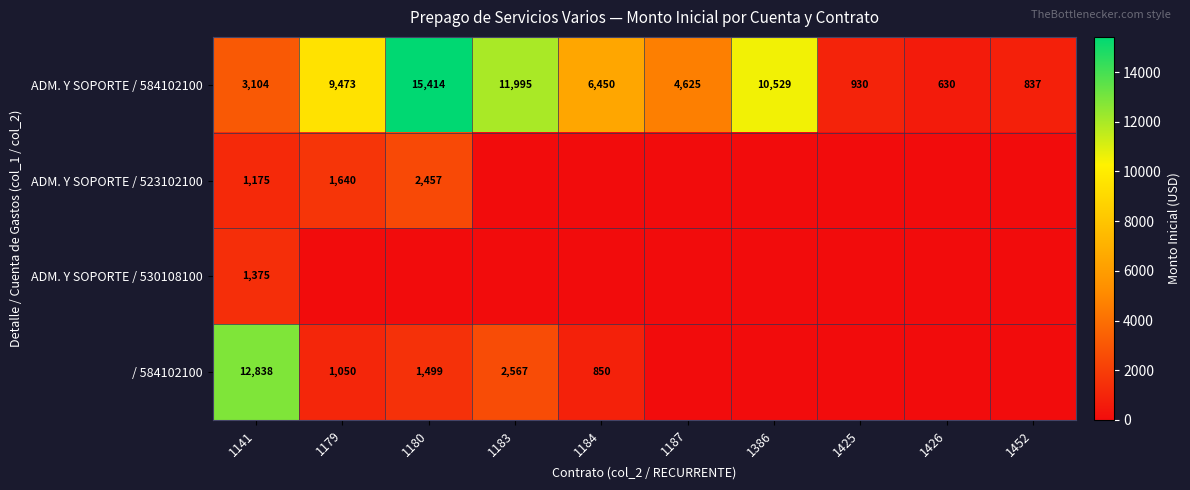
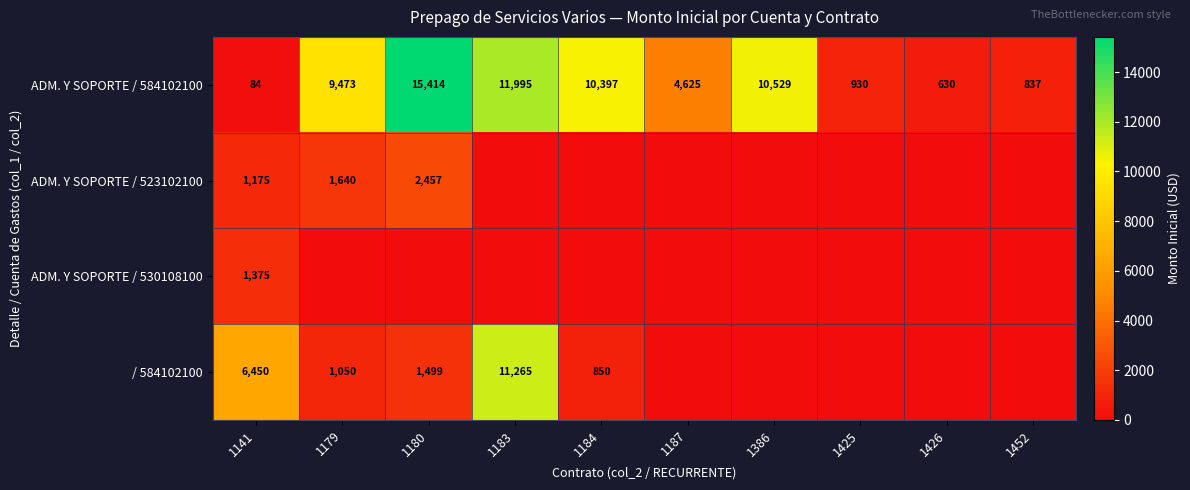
ADM. Y SOPORTE / 584102100, 1141: 3,104 -> 84
ADM. Y SOPORTE / 584102100, 1184: 6,450 -> 10,397
/ 584102100, 1141: 12,838 -> 6,450
/ 584102100, 1183: 2,567 -> 11,265
